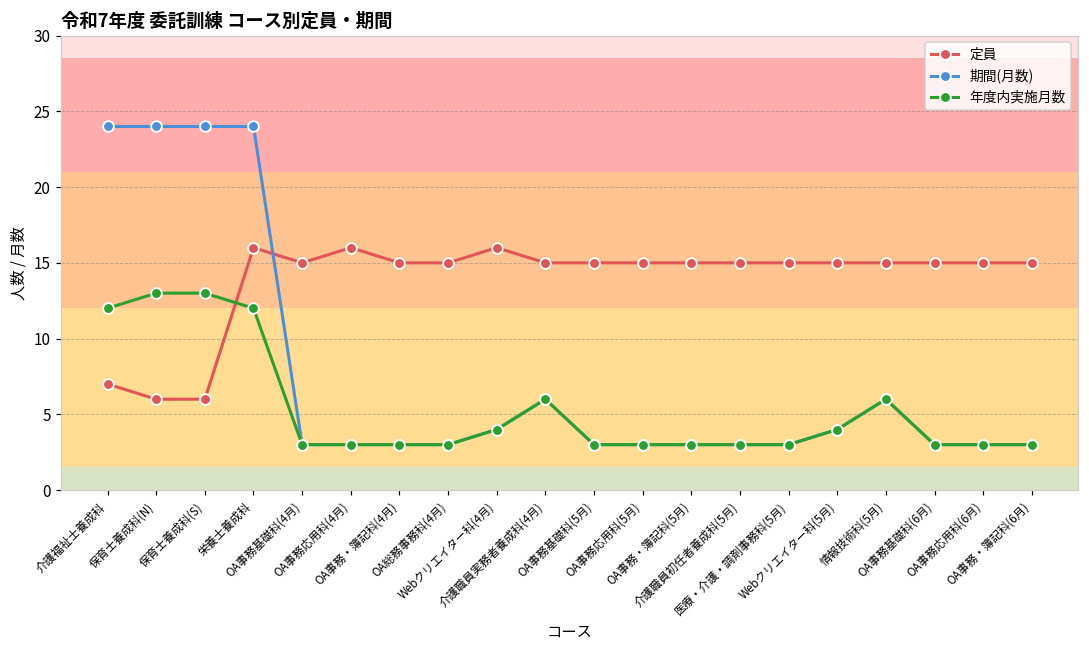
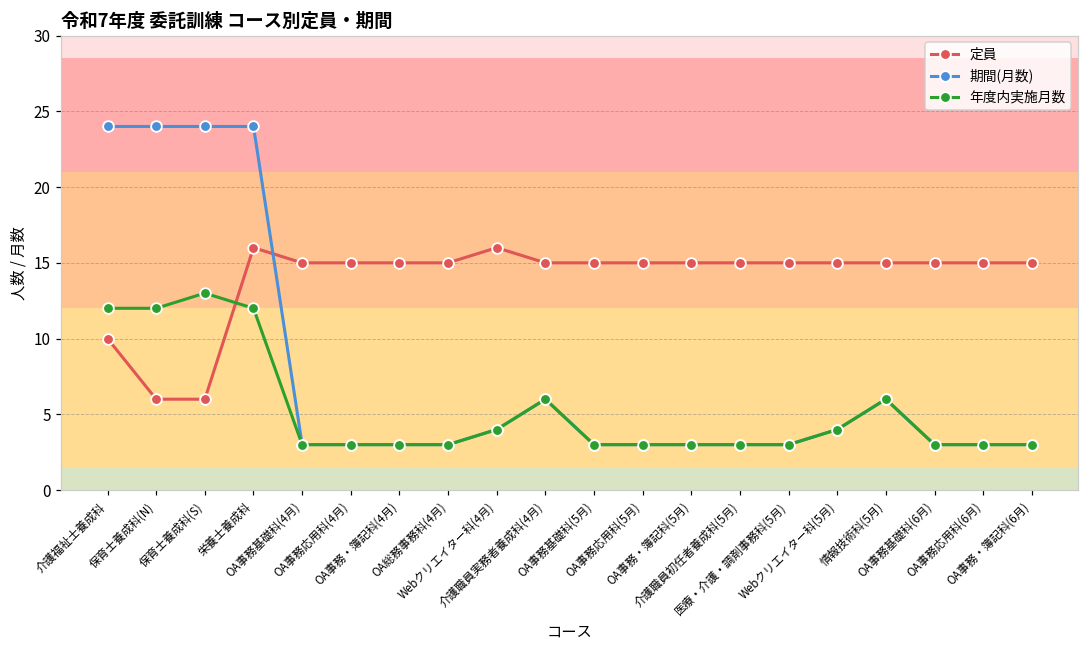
定員, 介護福祉士養成科: 7 -> 10
年度内実施月数, 保育士養成科(N): 13 -> 12
定員, OA事務応用科(4月): 16 -> 15
